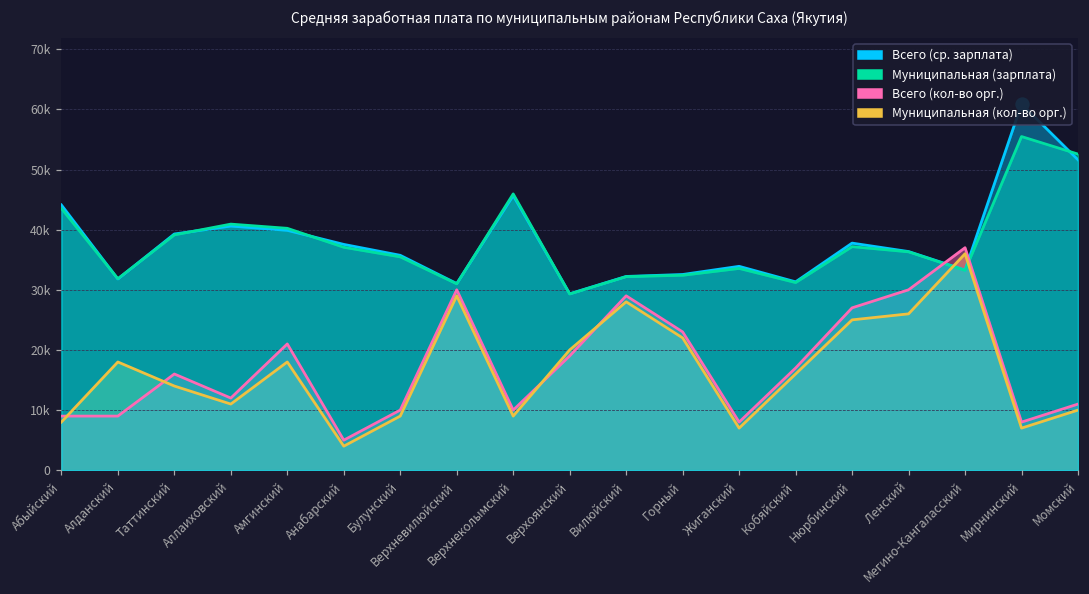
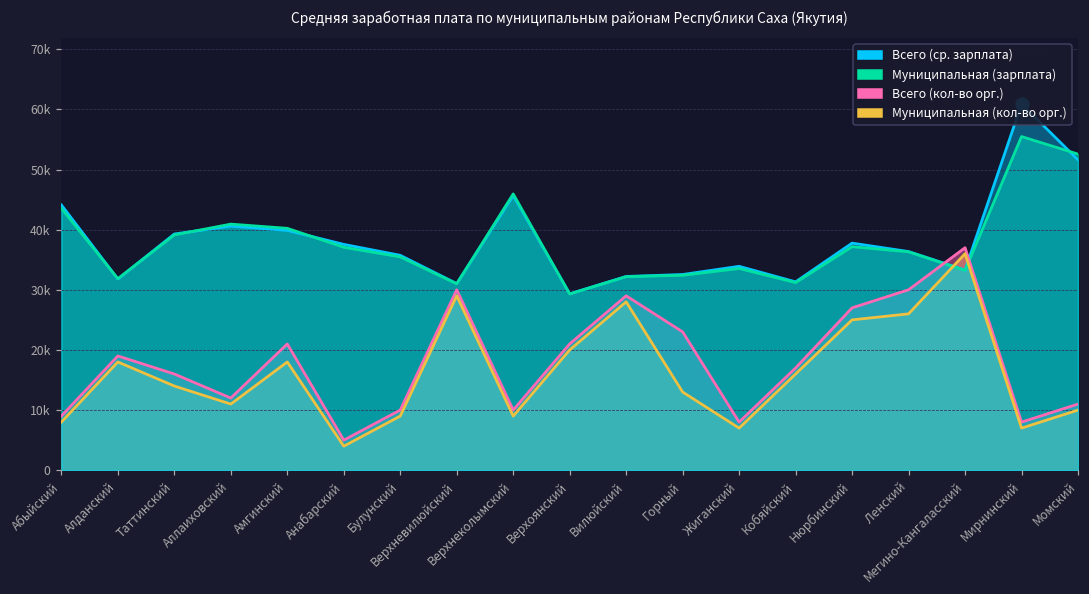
Всего (кол-во орг.), Алданский: 9000 -> 19000
Всего (кол-во орг.), Верхоянский: 19000 -> 21000
Муниципальная (кол-во орг.), Горный: 22000 -> 13000
